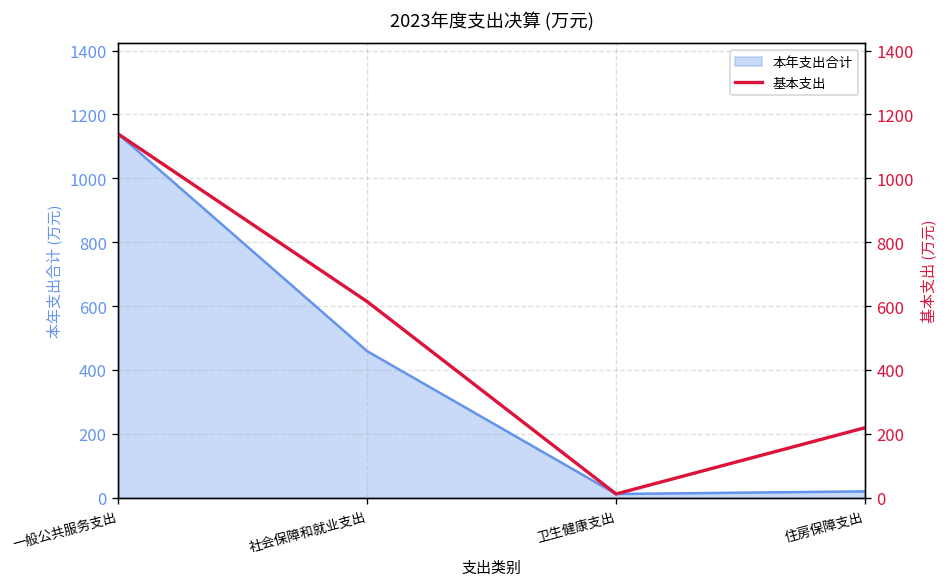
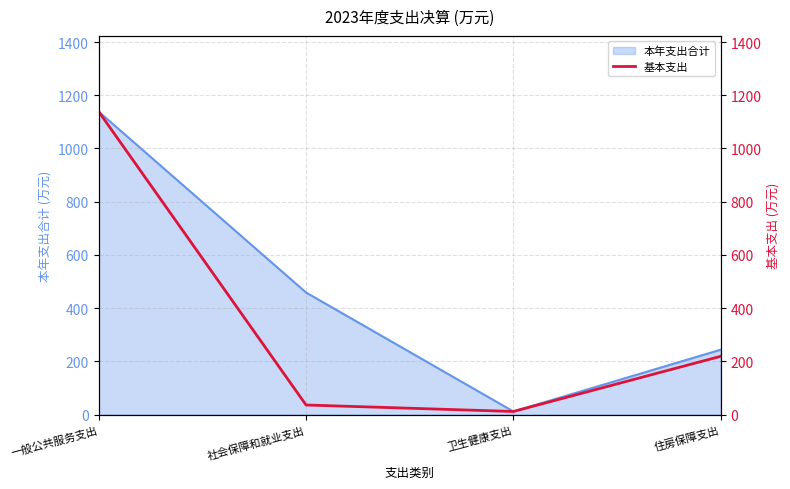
本年支出合计, 住房保障支出: 20 -> 240
基本支出, 社会保障和就业支出: 610 -> 40
